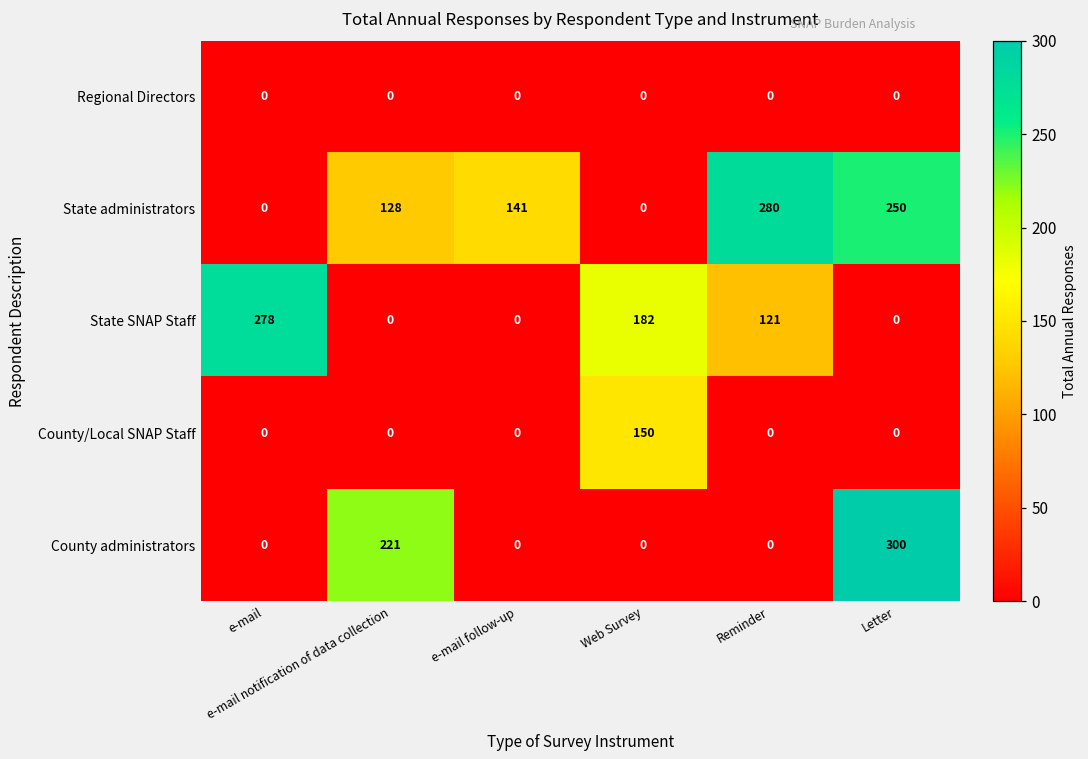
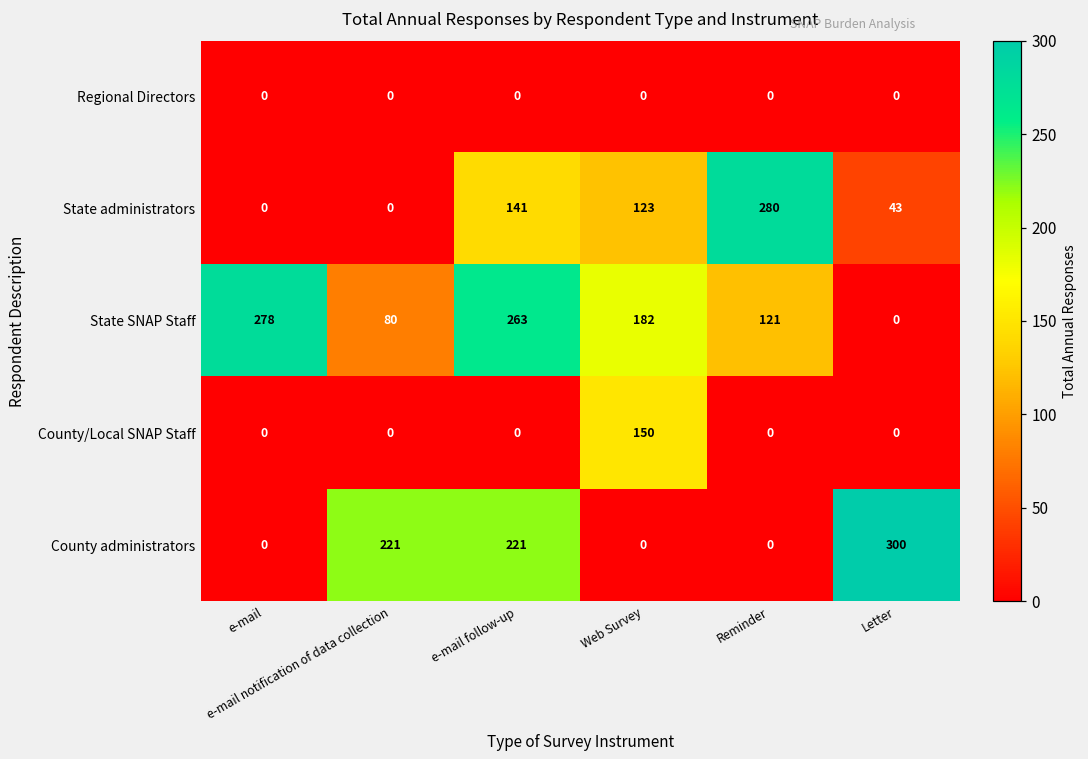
State administrators, e-mail notification of data collection: 128 -> 0
State administrators, Web Survey: 0 -> 123
State administrators, Letter: 250 -> 43
State SNAP Staff, e-mail notification of data collection: 0 -> 80
State SNAP Staff, e-mail follow-up: 0 -> 263
County administrators, e-mail follow-up: 0 -> 221
